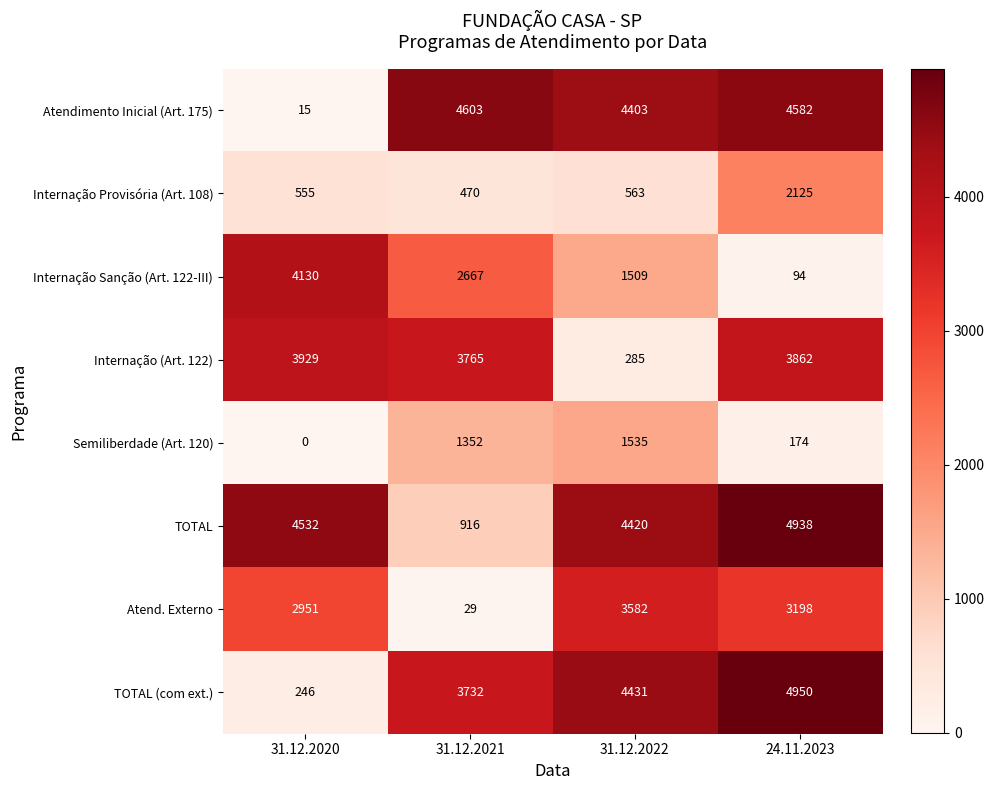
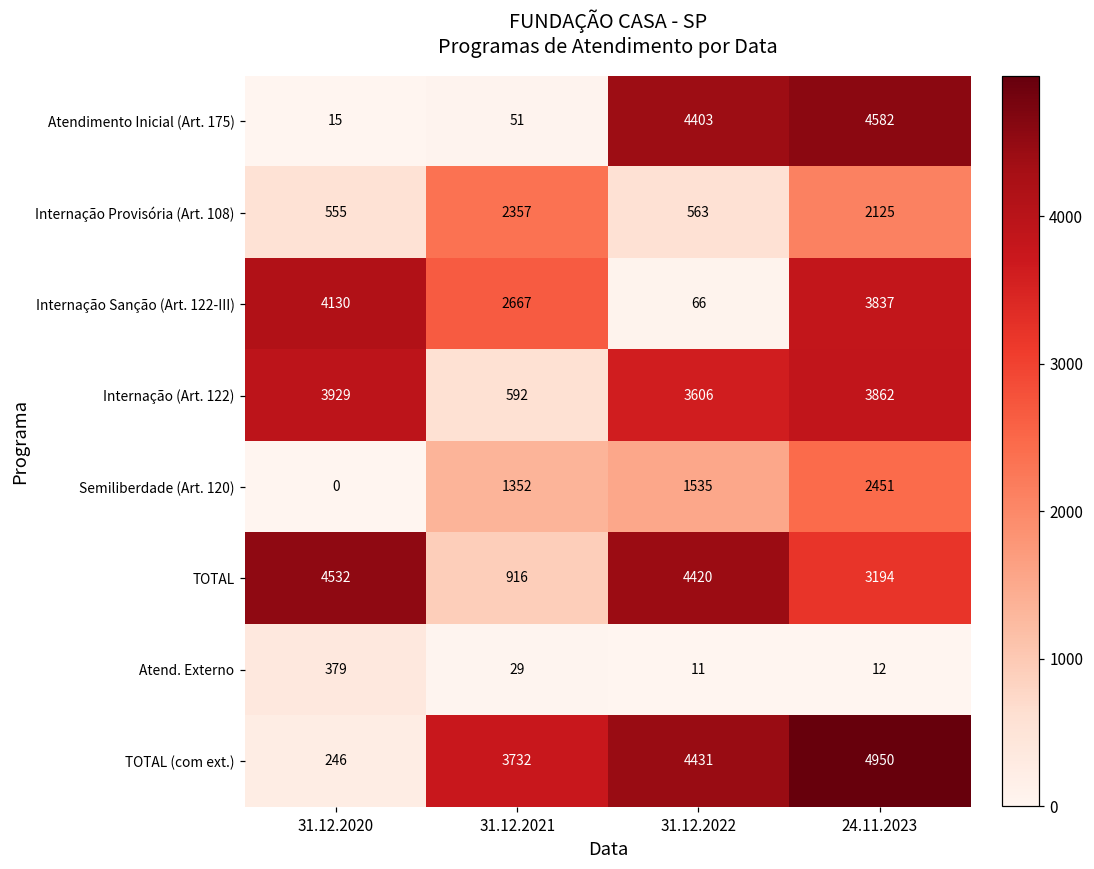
Atendimento Inicial (Art. 175), 31.12.2021: 4603 -> 51
Internação Provisória (Art. 108), 31.12.2021: 470 -> 2357
Internação Sanção (Art. 122-III), 31.12.2022: 1509 -> 66
Internação Sanção (Art. 122-III), 24.11.2023: 94 -> 3837
Internação (Art. 122), 31.12.2021: 3765 -> 592
Internação (Art. 122), 31.12.2022: 285 -> 3606
Semiliberdade (Art. 120), 24.11.2023: 174 -> 2451
TOTAL, 24.11.2023: 4938 -> 3194
Atend. Externo, 31.12.2020: 2951 -> 379
Atend. Externo, 31.12.2022: 3582 -> 11
Atend. Externo, 24.11.2023: 3198 -> 12
